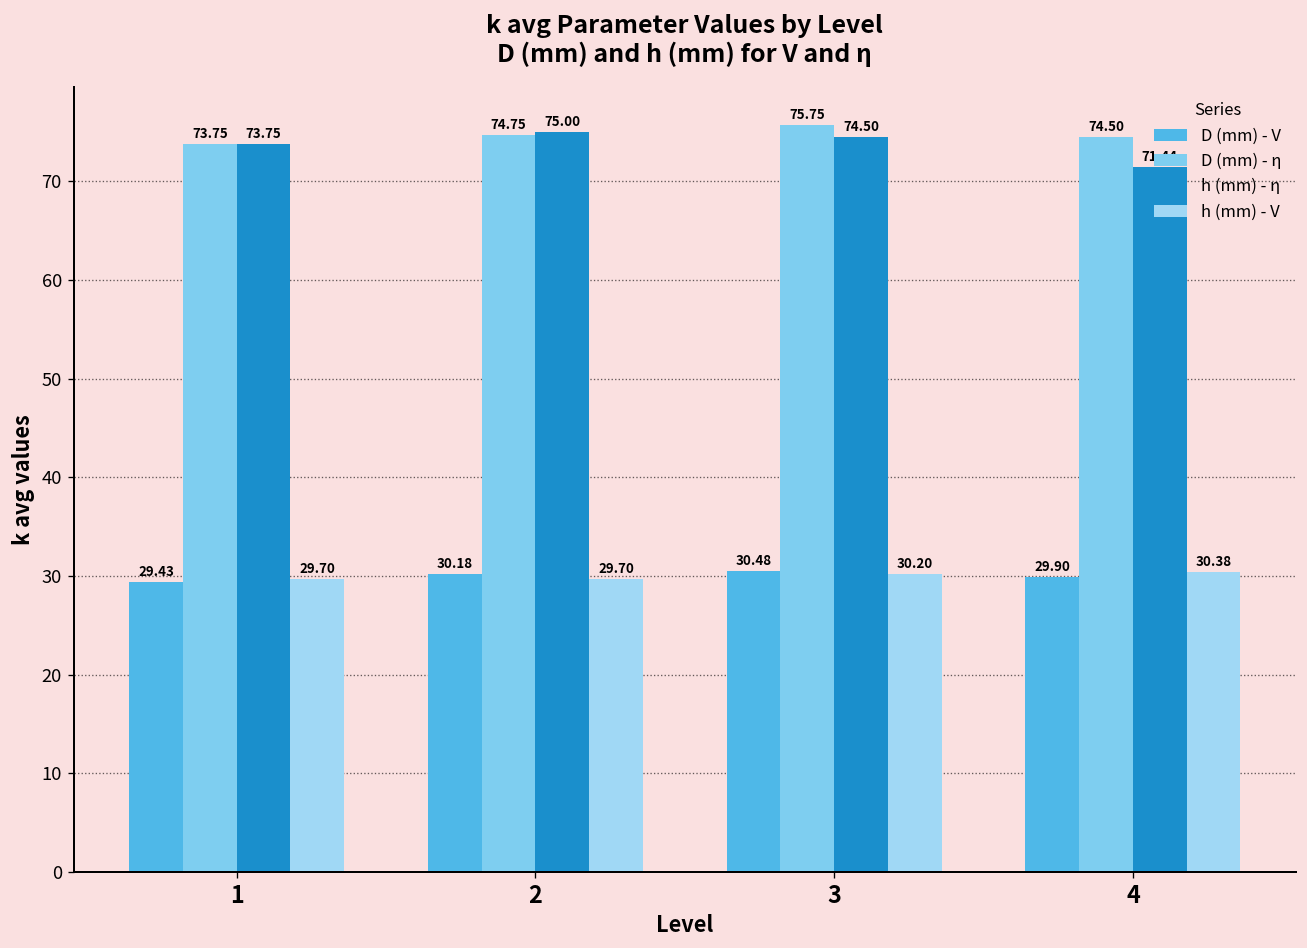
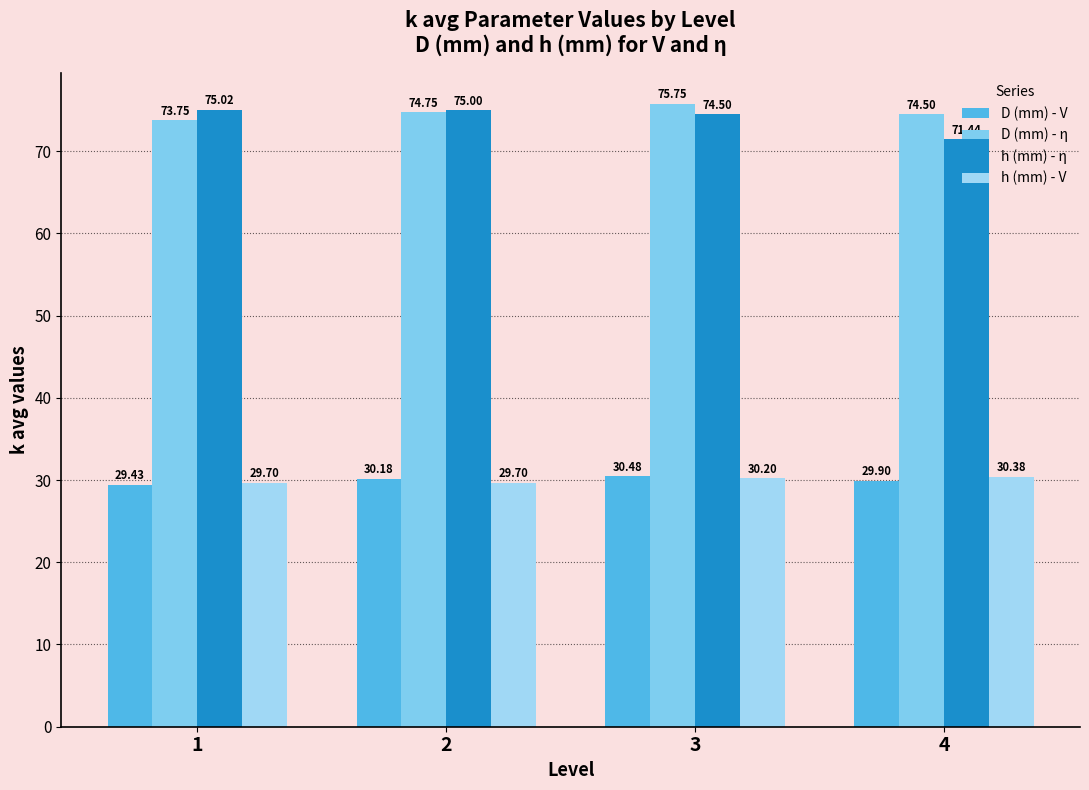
h (mm) - η, 1: 73.75 -> 75.02
